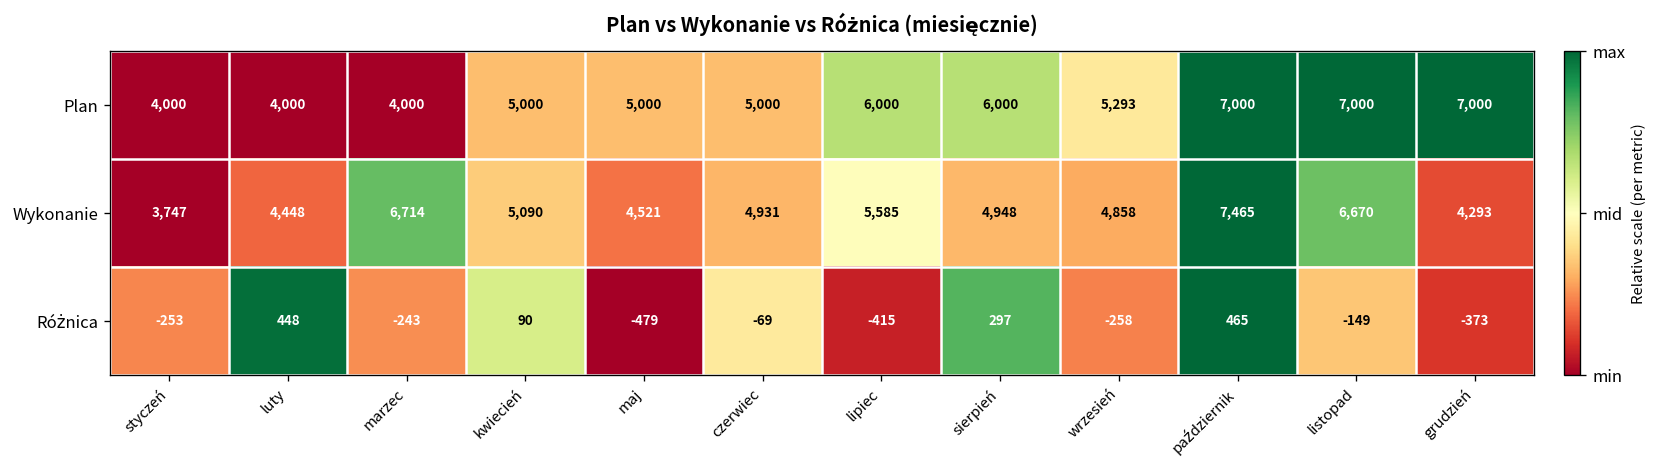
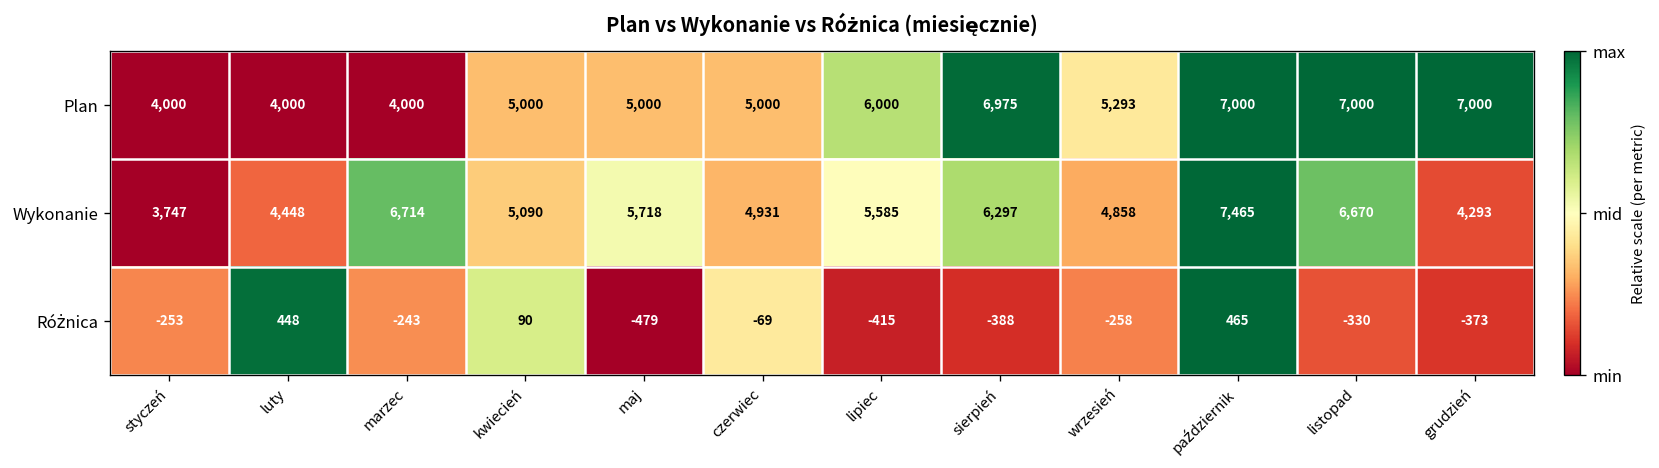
Plan, sierpień: 6,000 -> 6,975
Wykonanie, maj: 4,521 -> 5,718
Wykonanie, sierpień: 4,948 -> 6,297
Różnica, sierpień: 297 -> -388
Różnica, listopad: -149 -> -330
